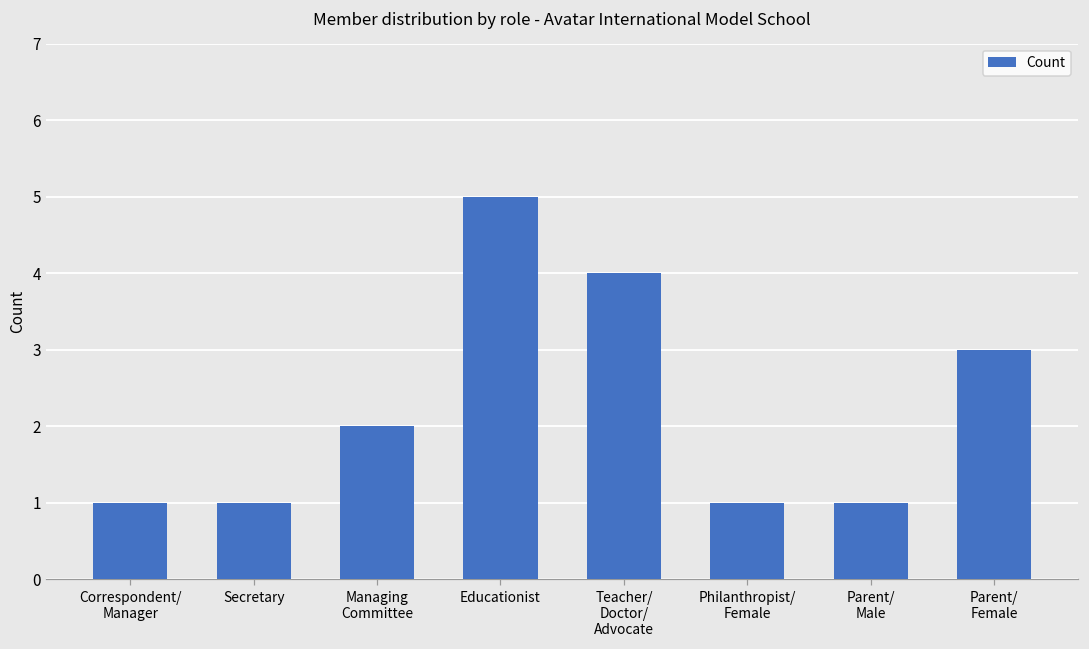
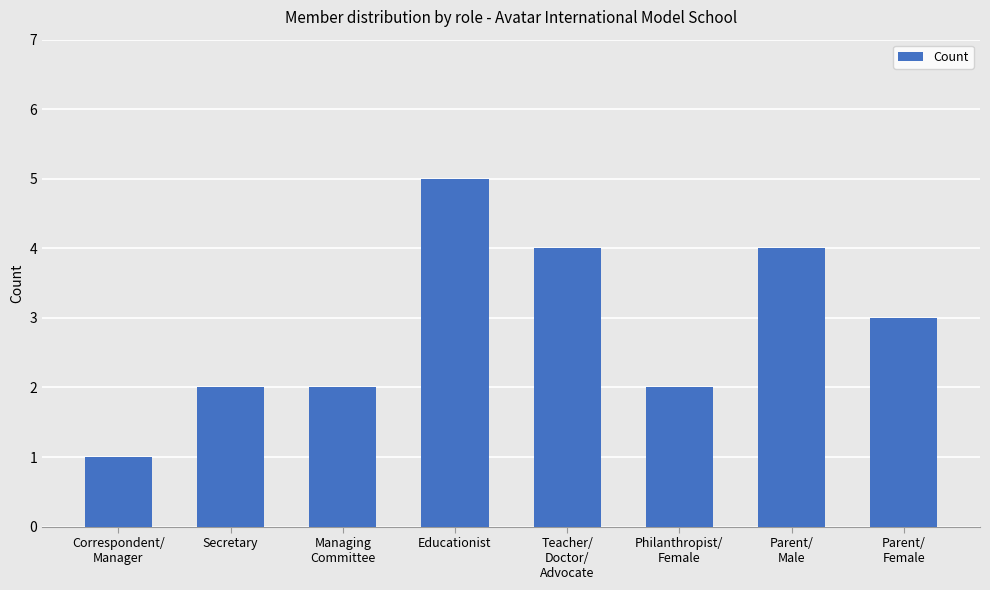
Secretary: 1 -> 2
Philanthropist/ Female: 1 -> 2
Parent/ Male: 1 -> 4
